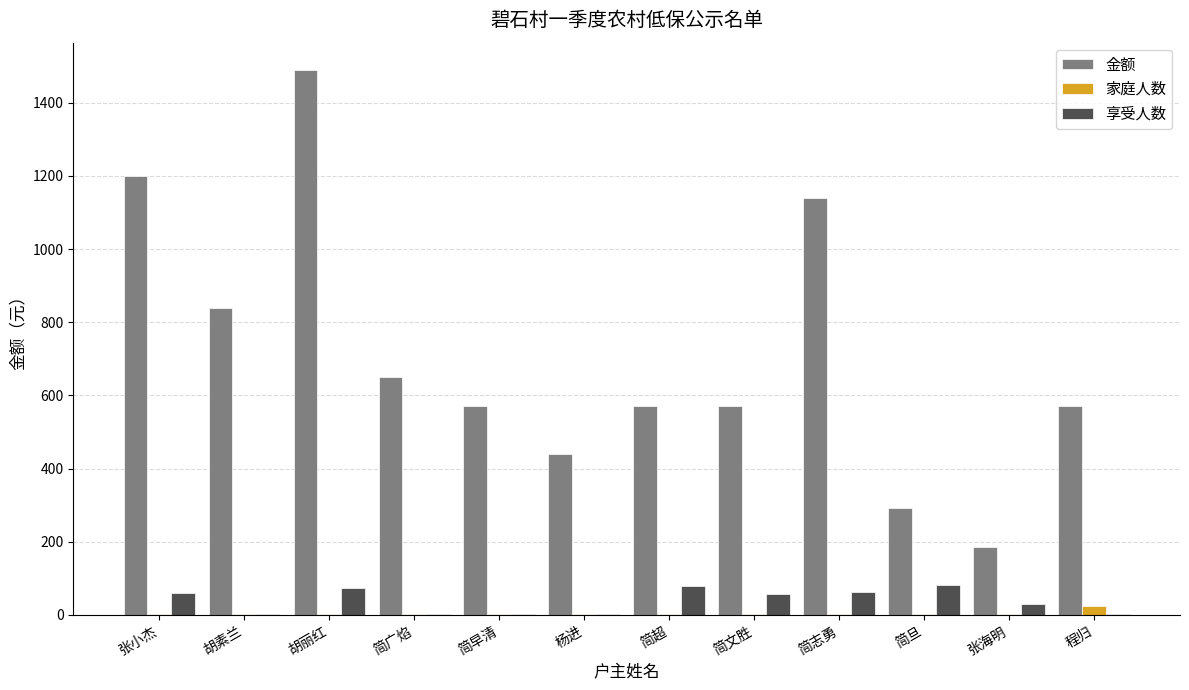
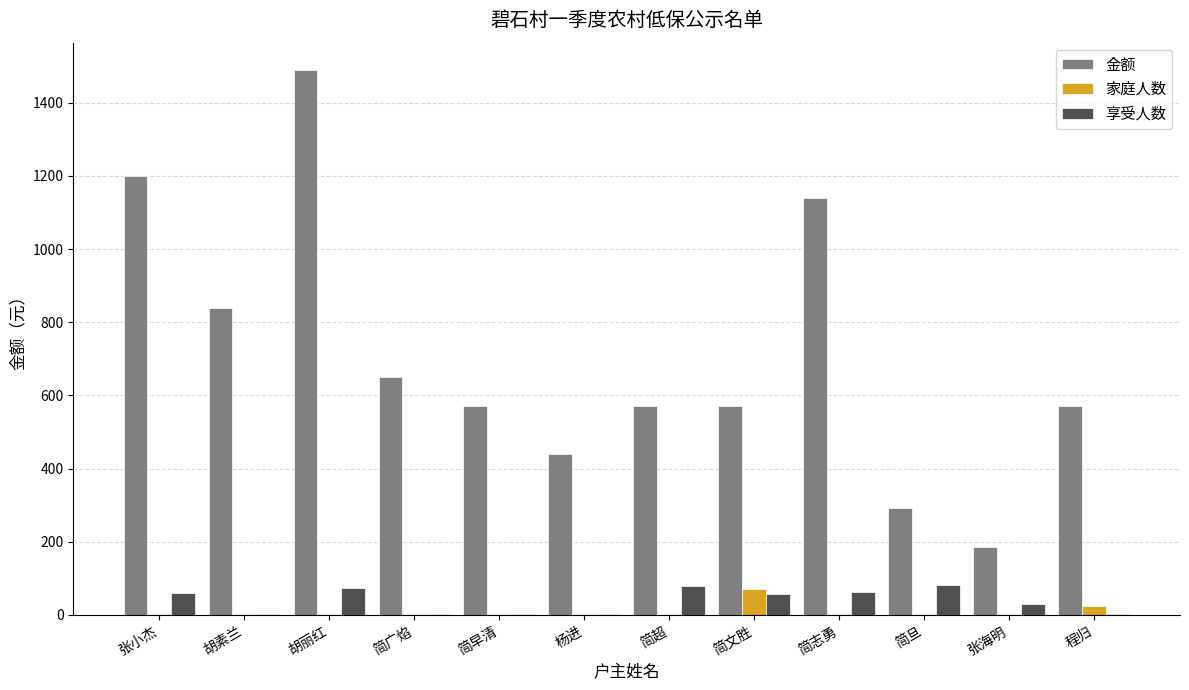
家庭人数, 简文胜: 0 -> 70
